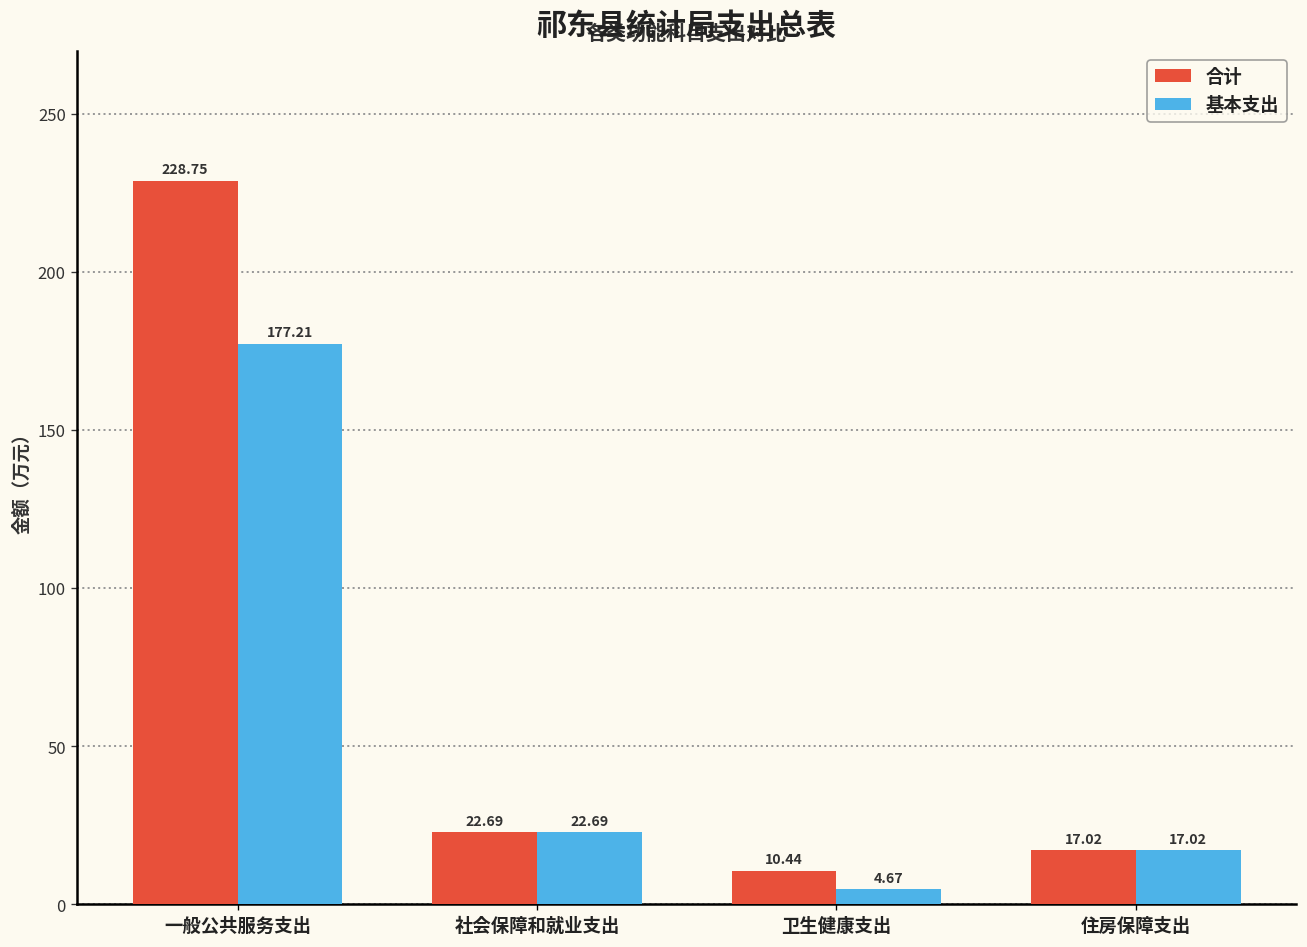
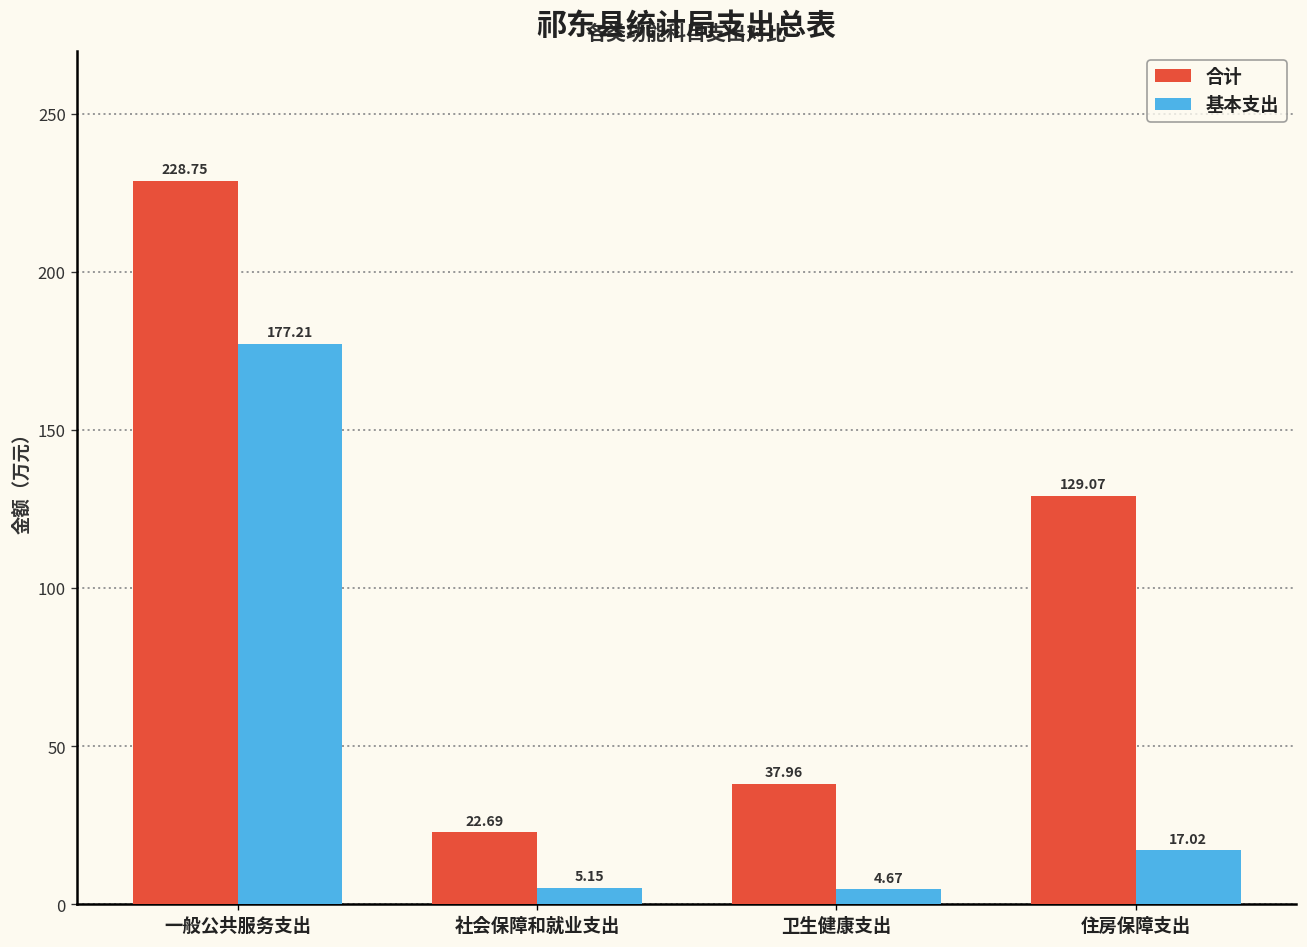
基本支出, 社会保障和就业支出: 22.69 -> 5.15
合计, 卫生健康支出: 10.44 -> 37.96
合计, 住房保障支出: 17.02 -> 129.07
